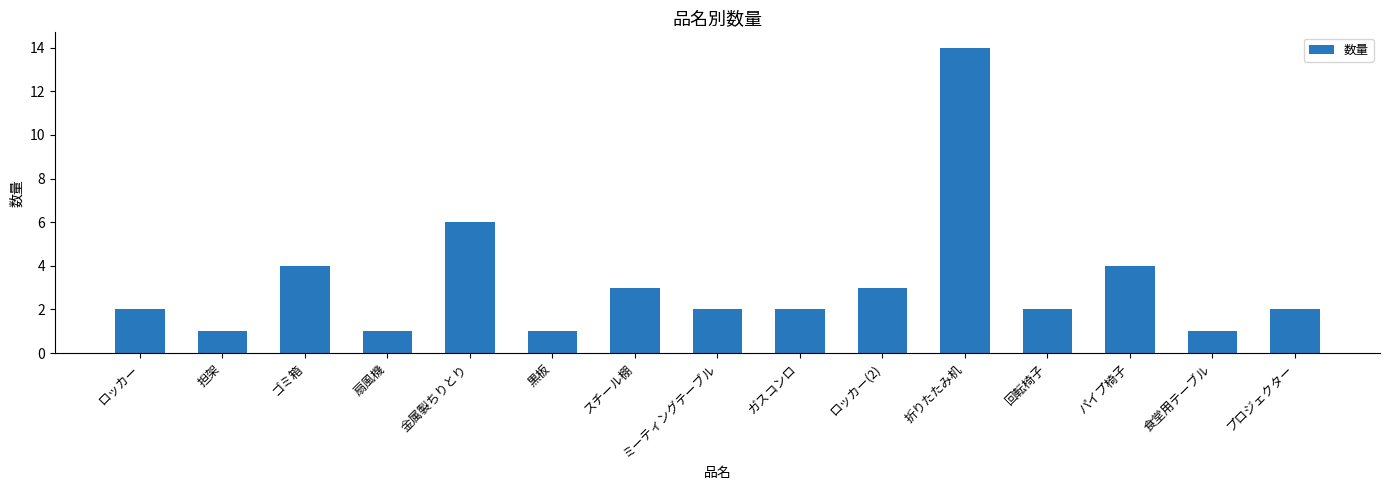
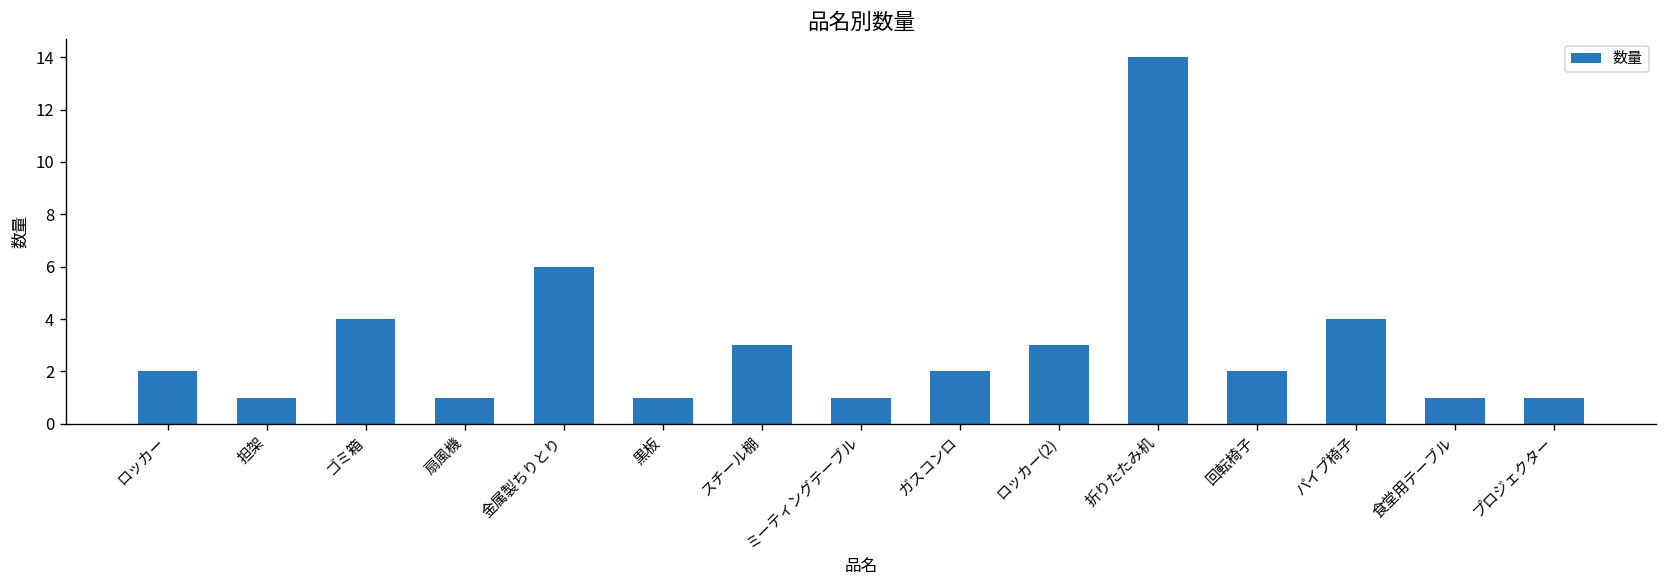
ミーティングテーブル: 2 -> 1
プロジェクター: 2 -> 1
